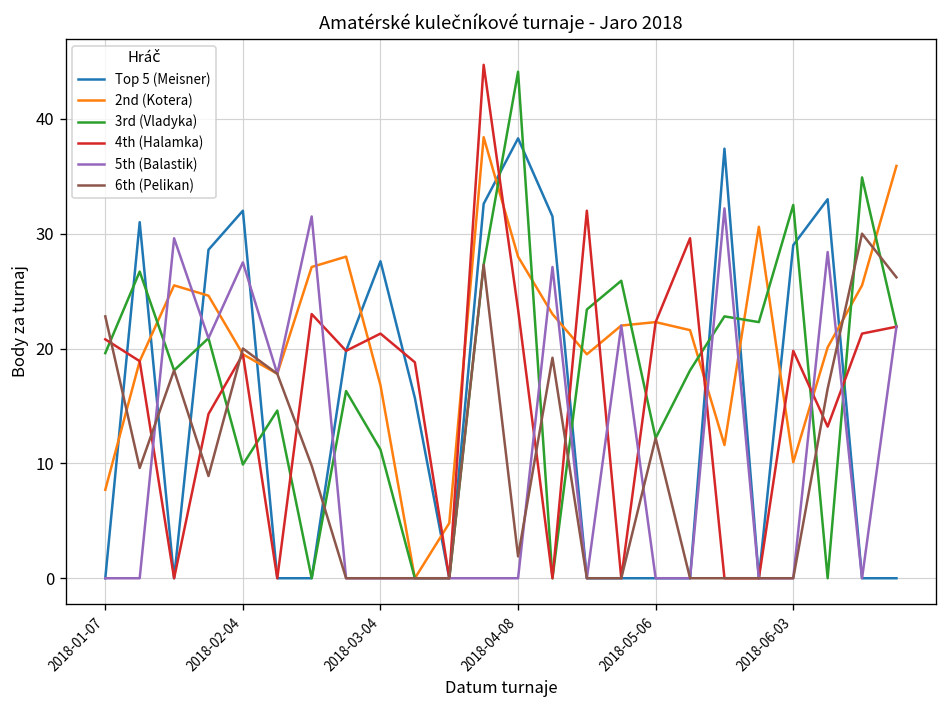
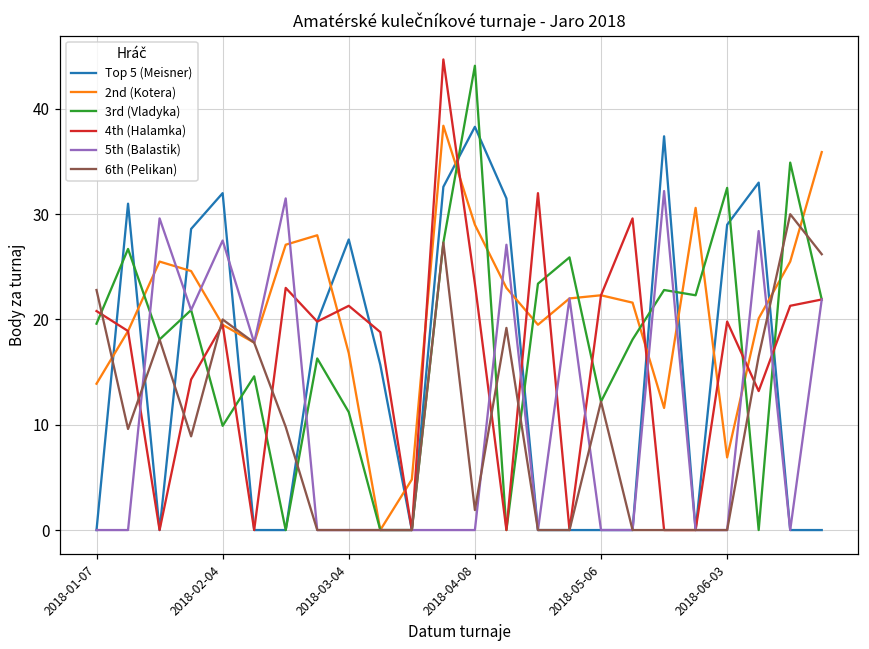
2nd (Kotera), 2018-01-07: 8 -> 14
2nd (Kotera), 2018-04-08: 28 -> 29
2nd (Kotera), 2018-06-03: 10 -> 7
